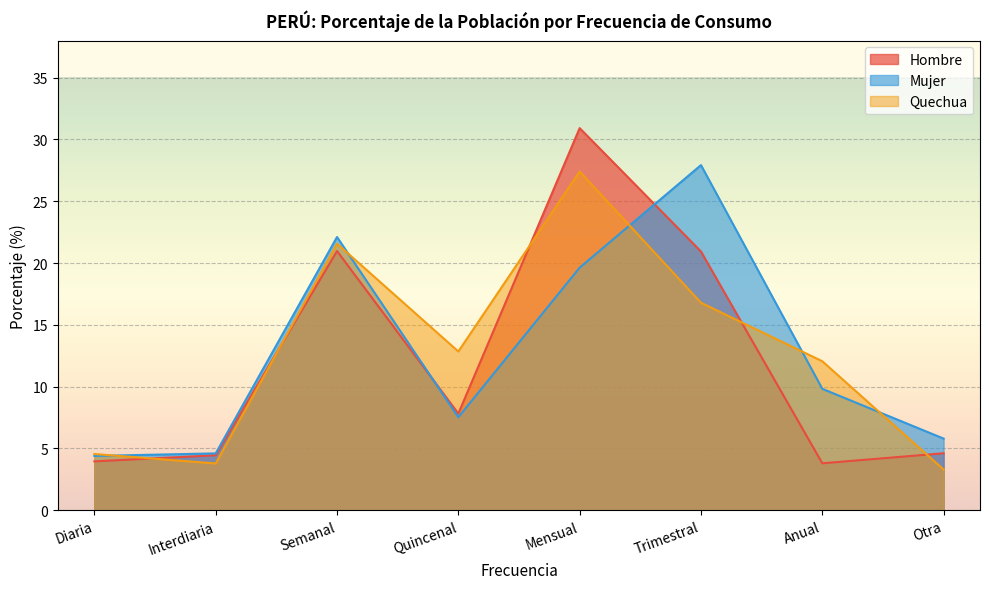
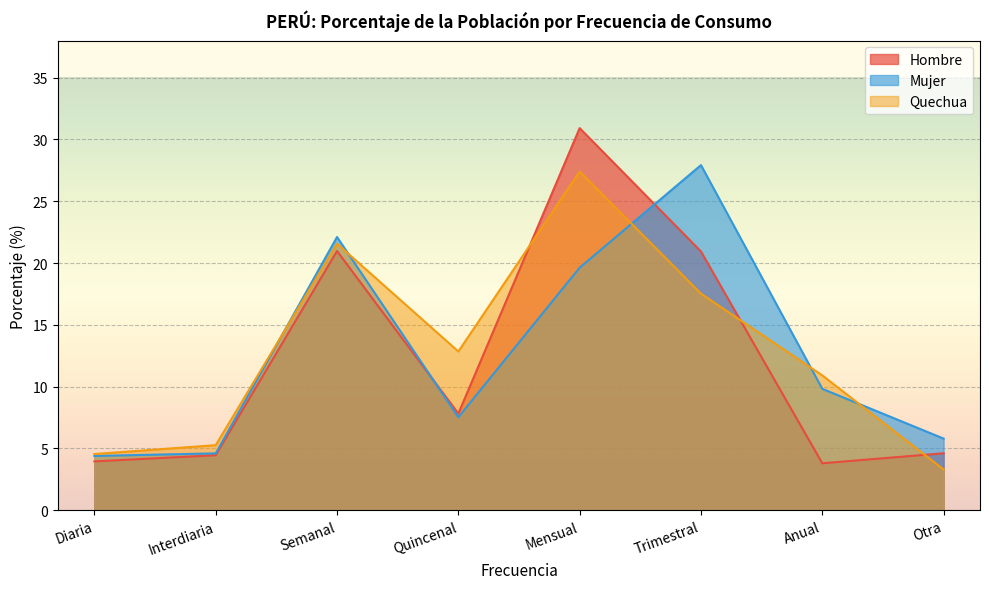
Quechua, Interdiaria: 3.8 -> 5.3
Quechua, Trimestral: 16.8 -> 17.5
Quechua, Anual: 12.1 -> 10.9
